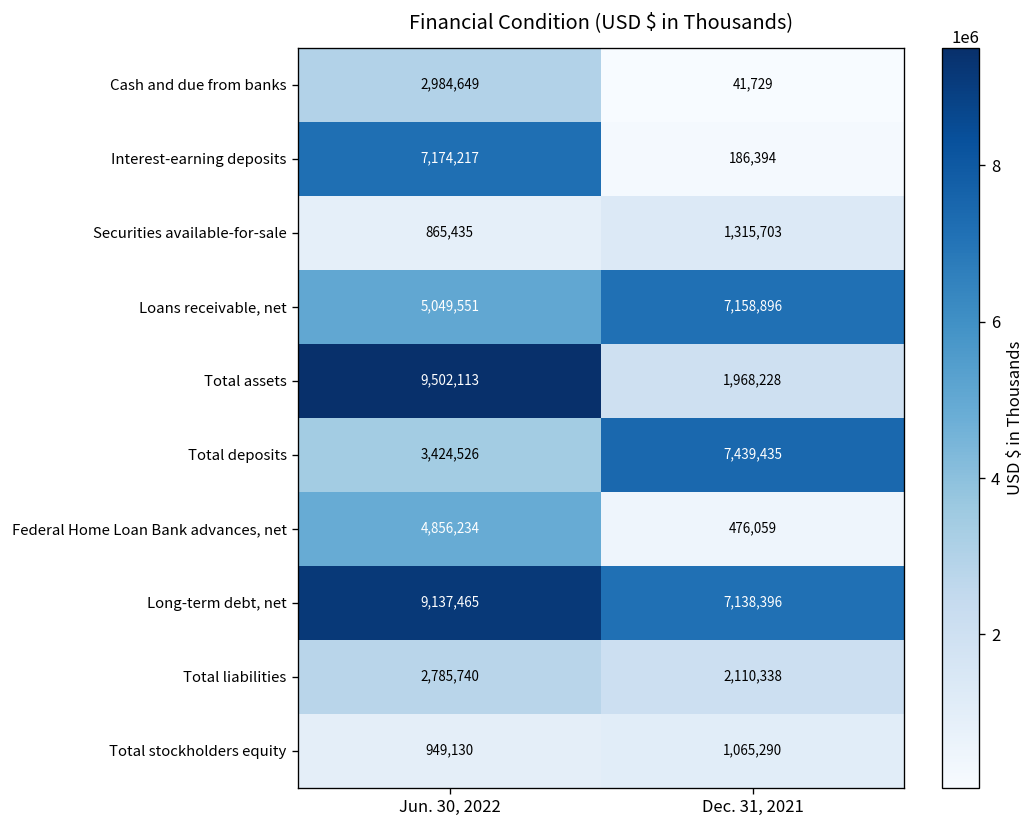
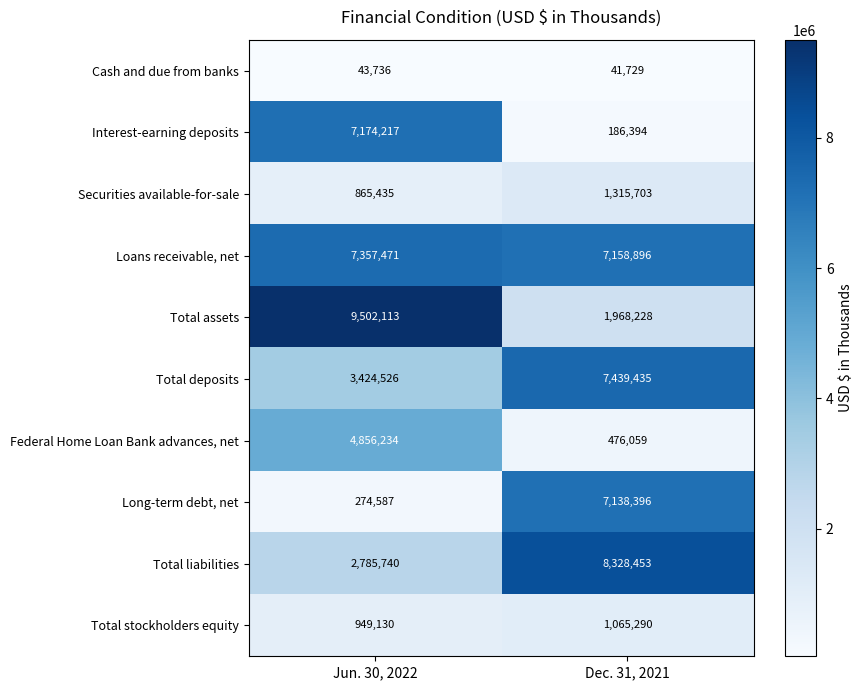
Cash and due from banks, Jun. 30, 2022: 2,984,649 -> 43,736
Loans receivable, net, Jun. 30, 2022: 5,049,551 -> 7,357,471
Long-term debt, net, Jun. 30, 2022: 9,137,465 -> 274,587
Total liabilities, Dec. 31, 2021: 2,110,338 -> 8,328,453
